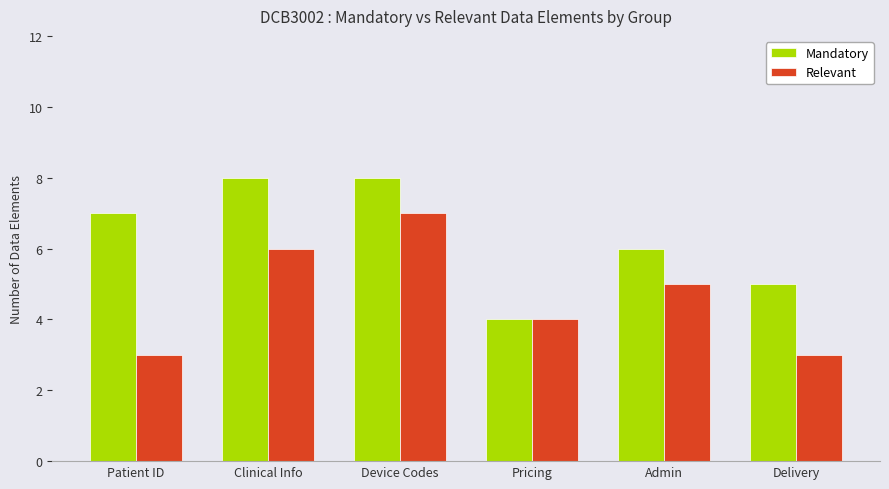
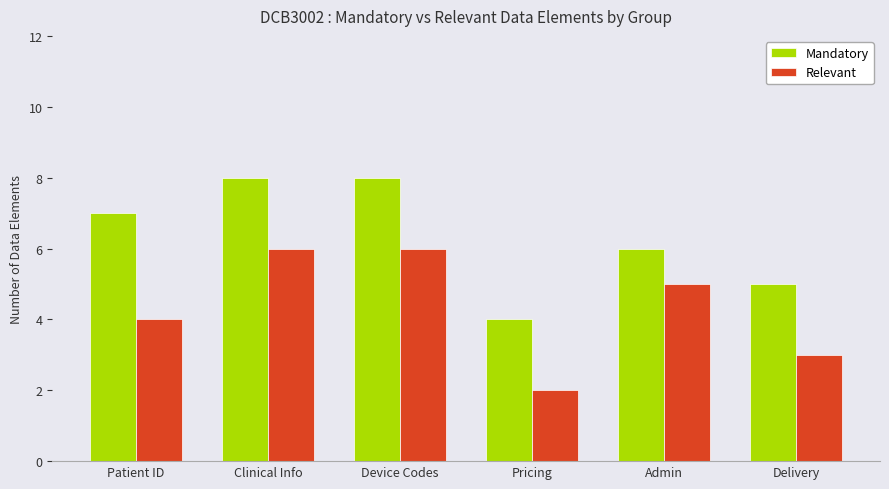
Relevant, Patient ID: 3 -> 4
Relevant, Device Codes: 7 -> 6
Relevant, Pricing: 4 -> 2
